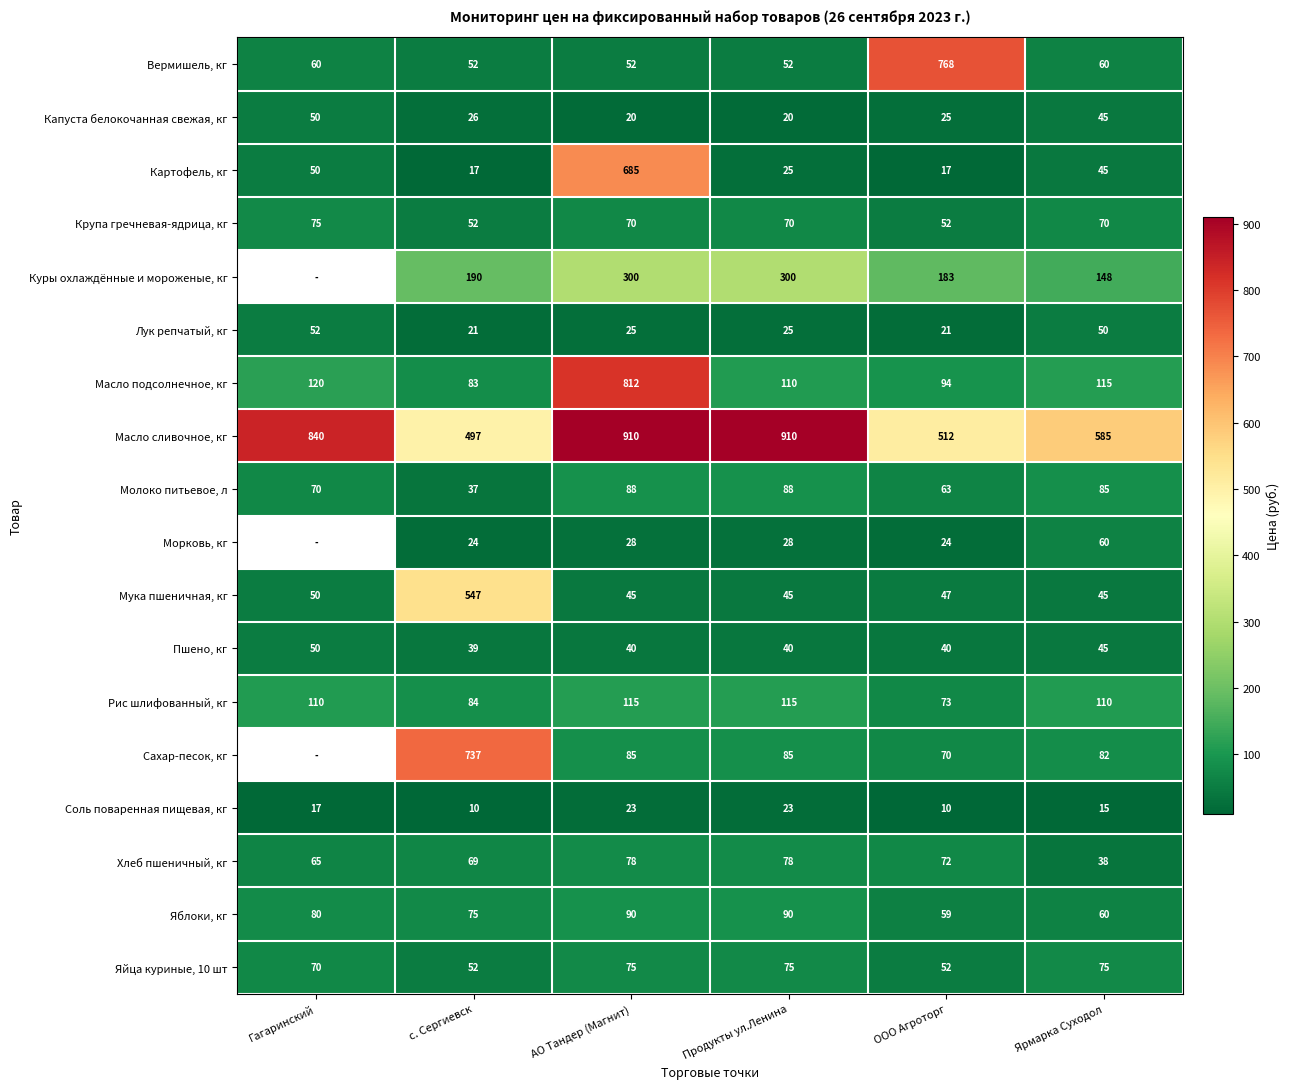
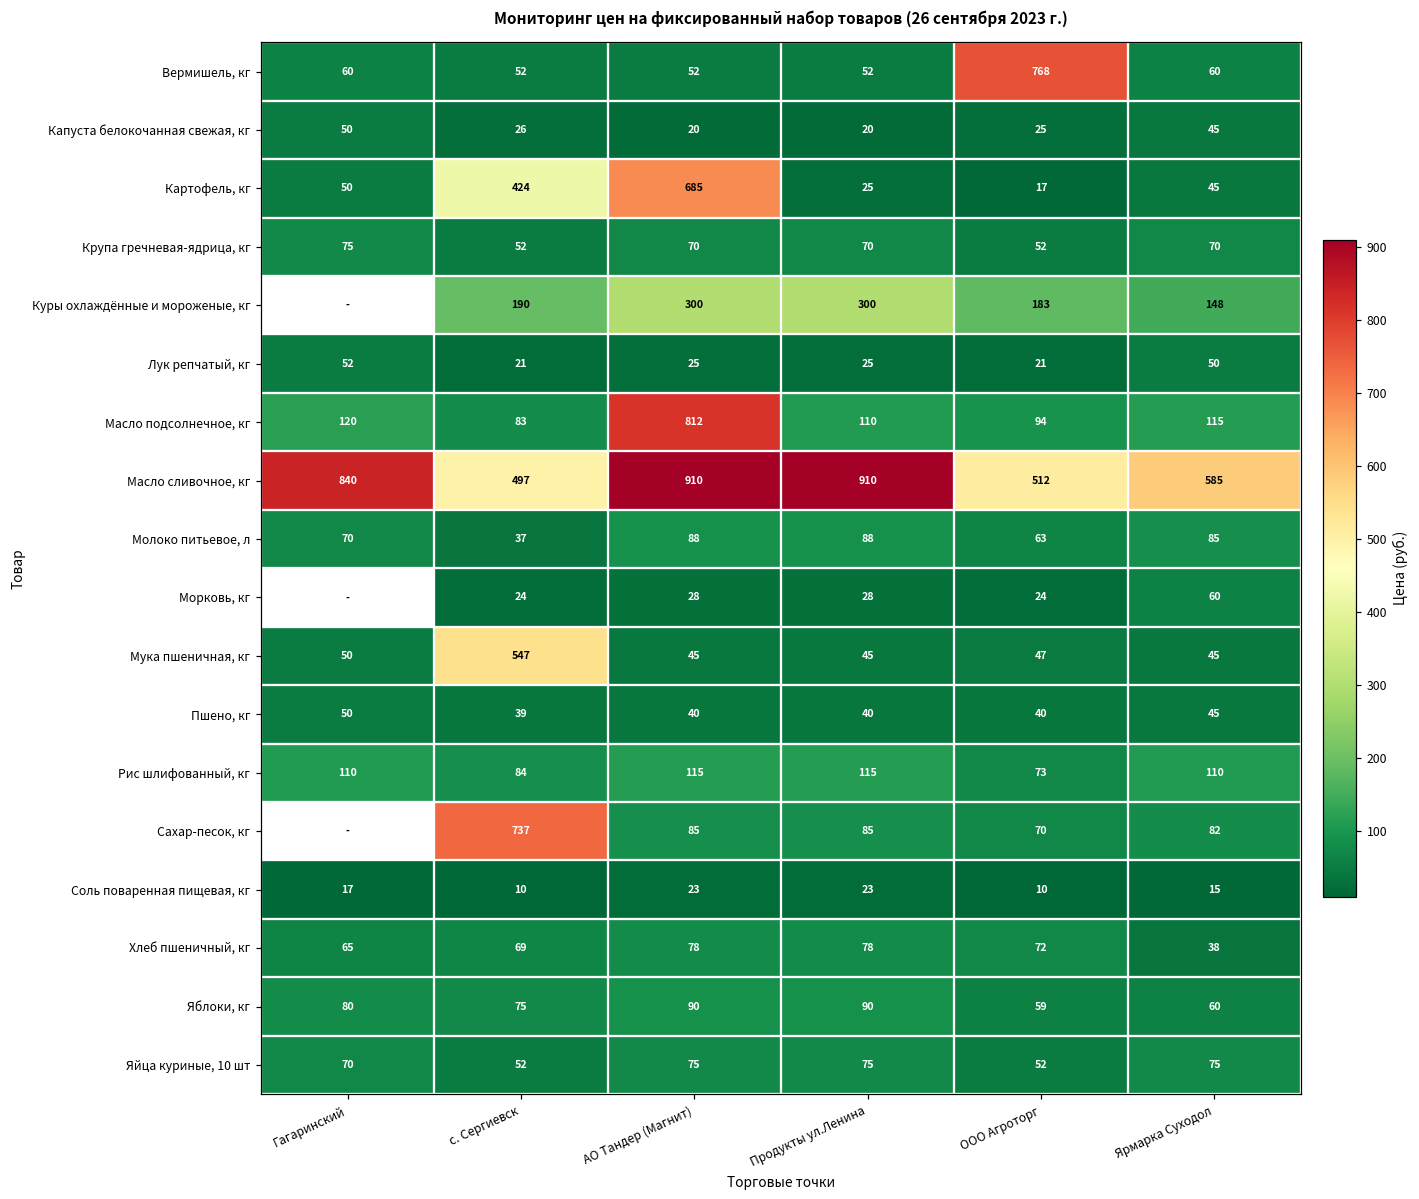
Картофель, кг, с. Сергиевск: 17 -> 424
